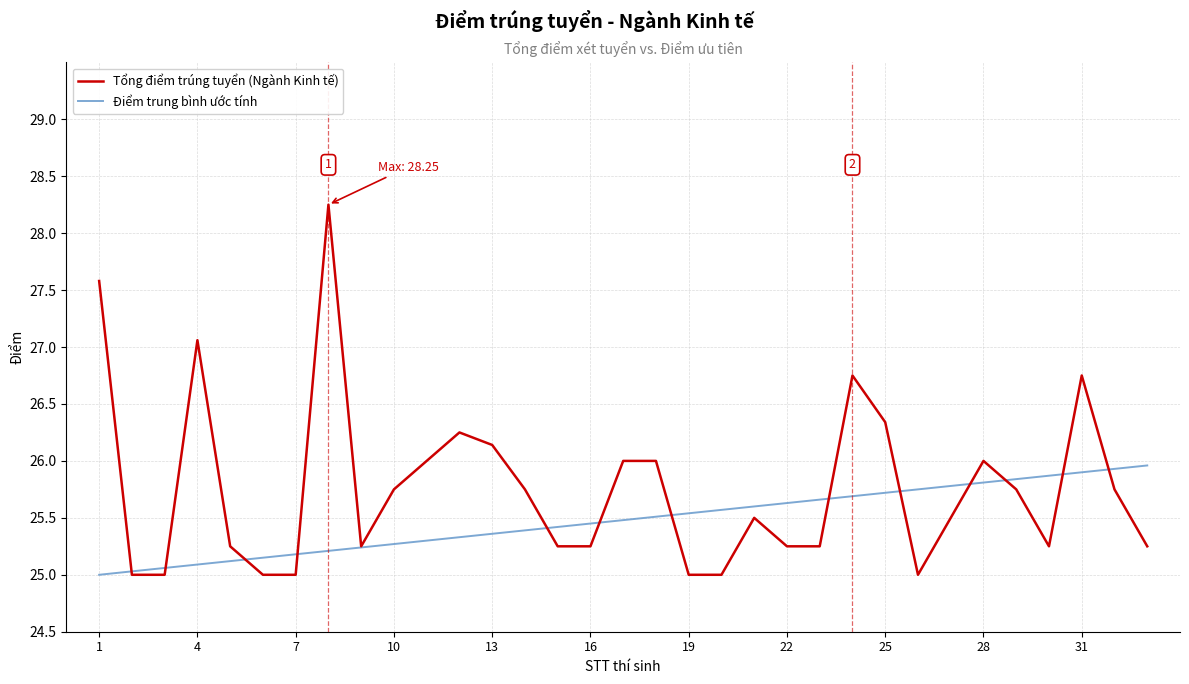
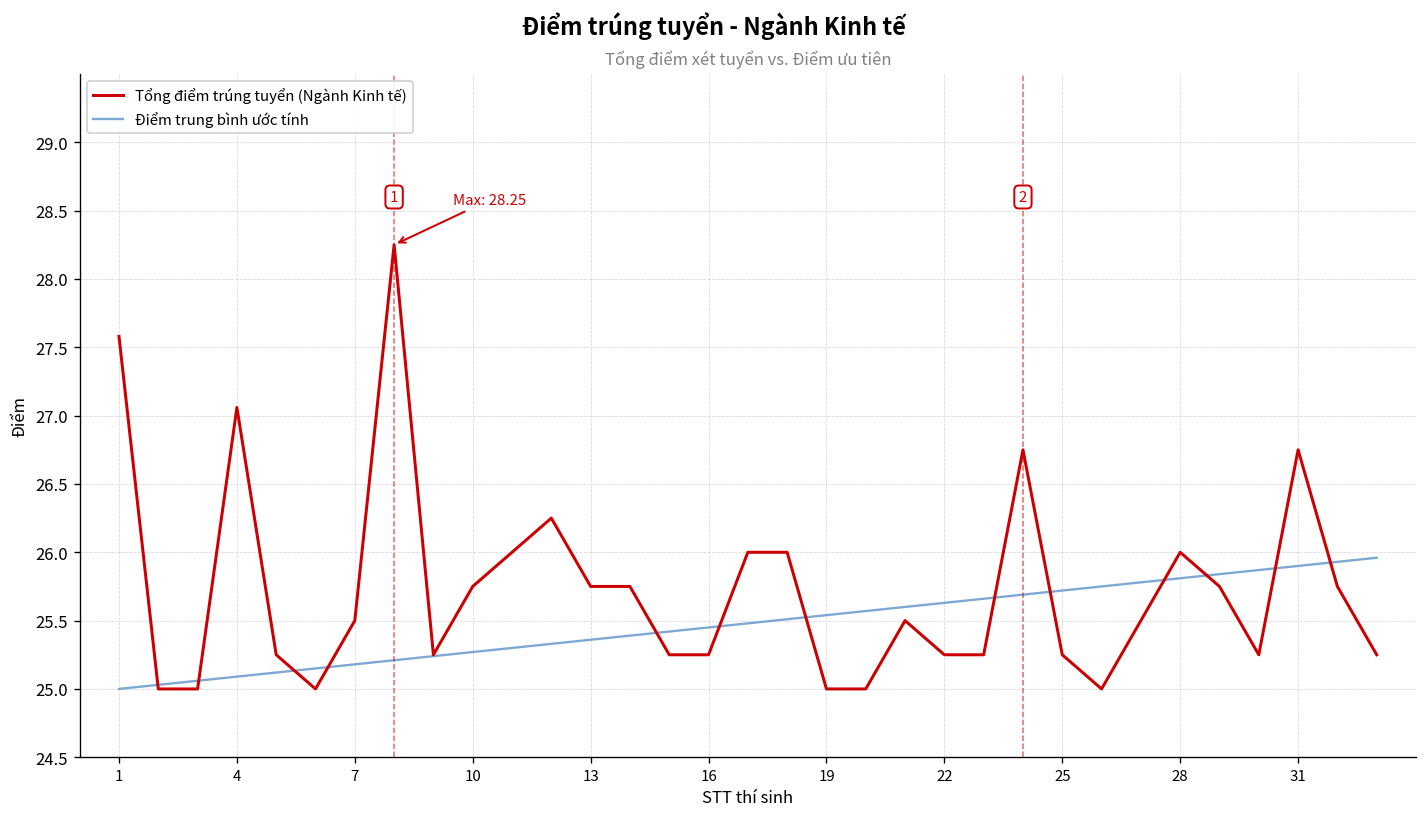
Tổng điểm trúng tuyển (Ngành Kinh tế), 7: 25.0 -> 25.5
Tổng điểm trúng tuyển (Ngành Kinh tế), 13: 26.14 -> 25.75
Tổng điểm trúng tuyển (Ngành Kinh tế), 25: 26.34 -> 25.25
